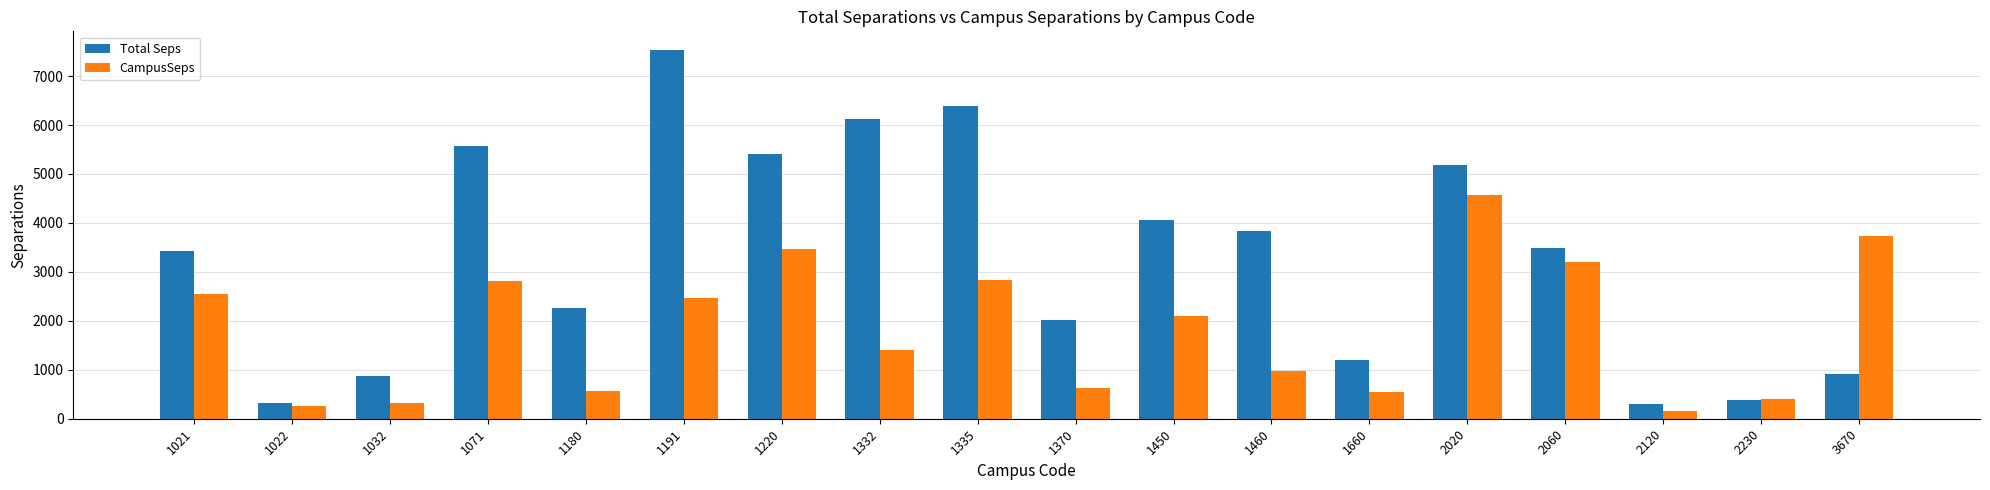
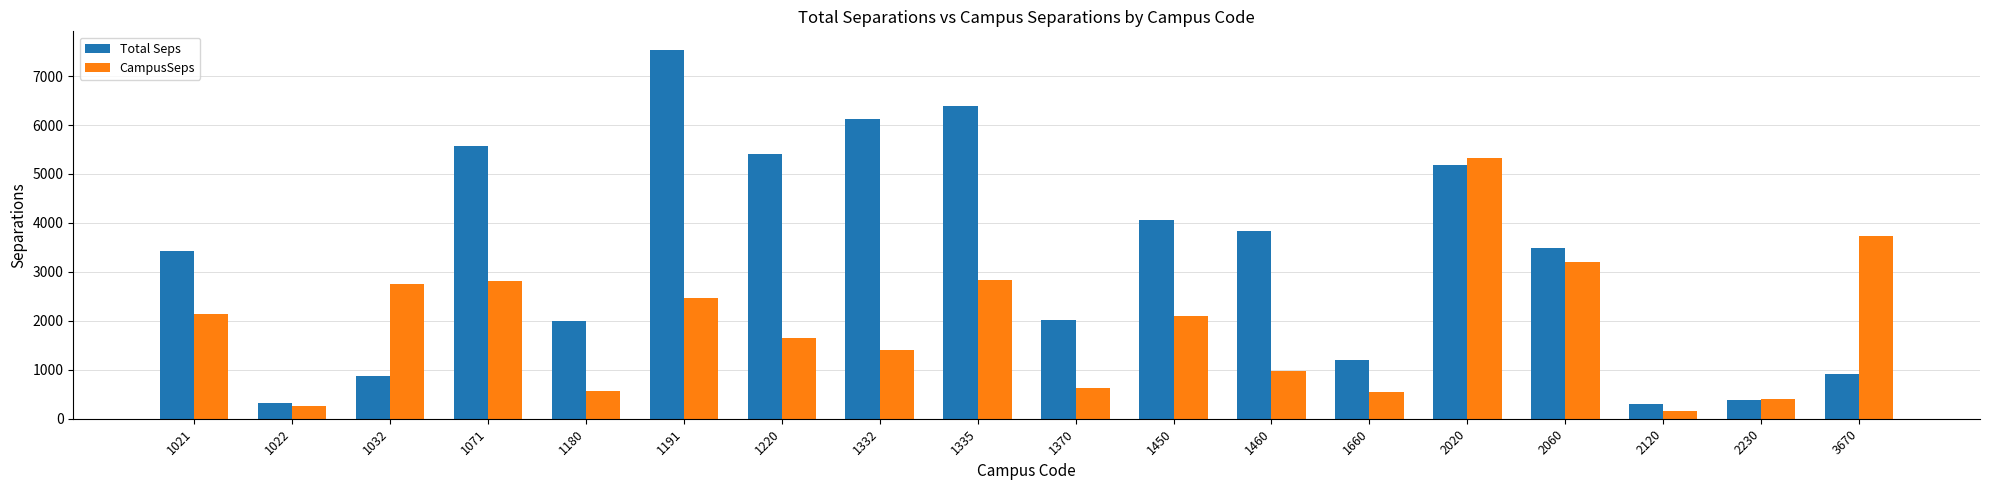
CampusSeps, 1021: 2500 -> 2100
CampusSeps, 1032: 300 -> 2800
Total Seps, 1180: 2300 -> 2000
CampusSeps, 1220: 3500 -> 1700
CampusSeps, 2020: 4600 -> 5300
